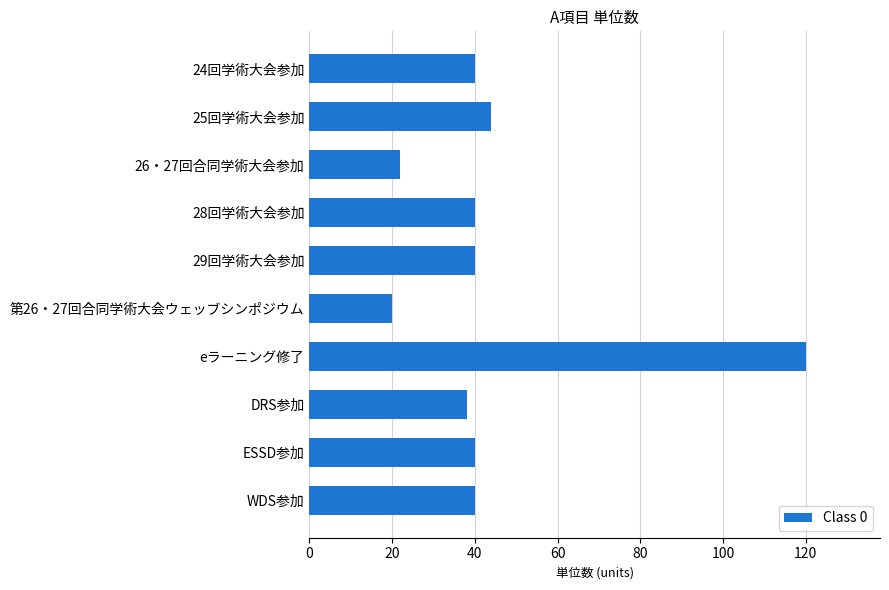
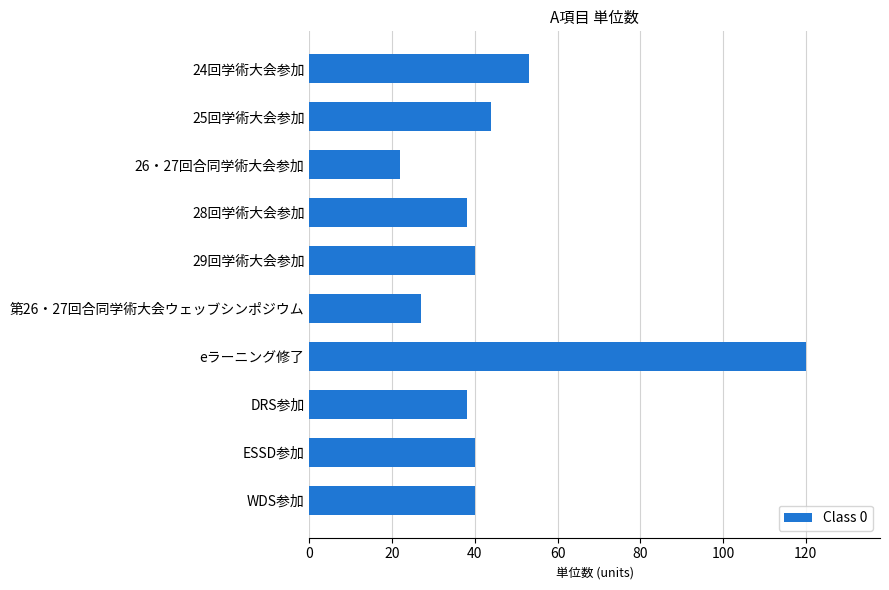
24回学術大会参加: 40 -> 53
28回学術大会参加: 40 -> 38
第26・27回合同学術大会ウェッブシンポジウム: 20 -> 27
